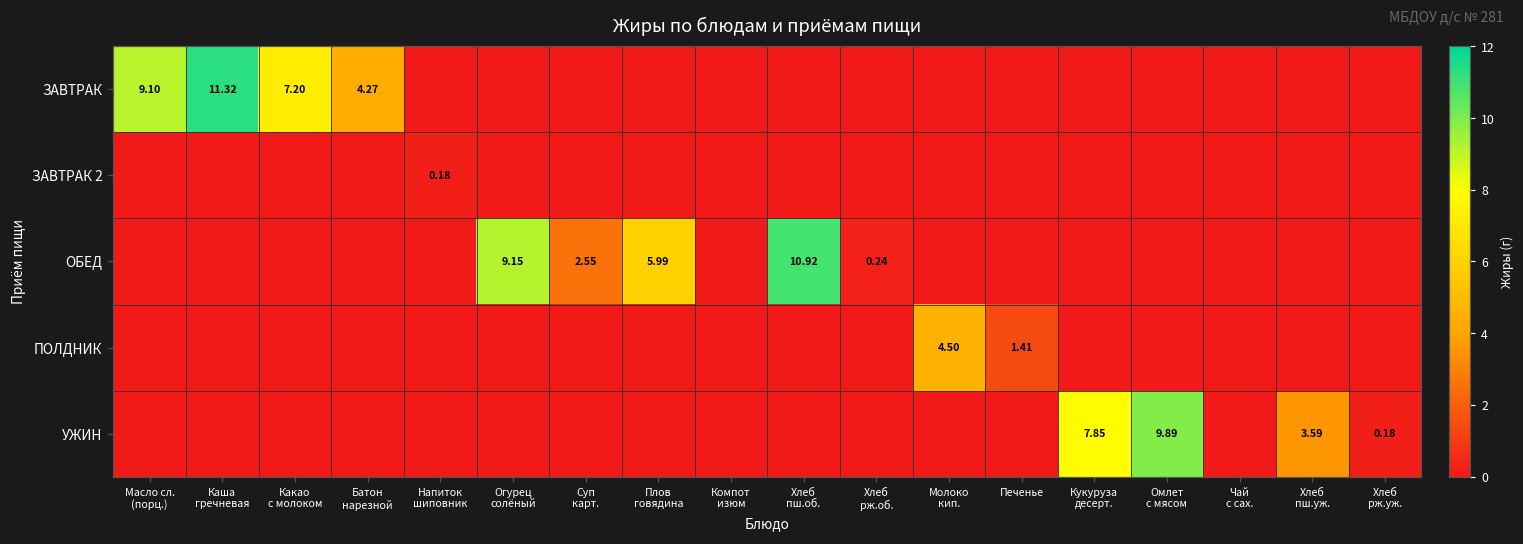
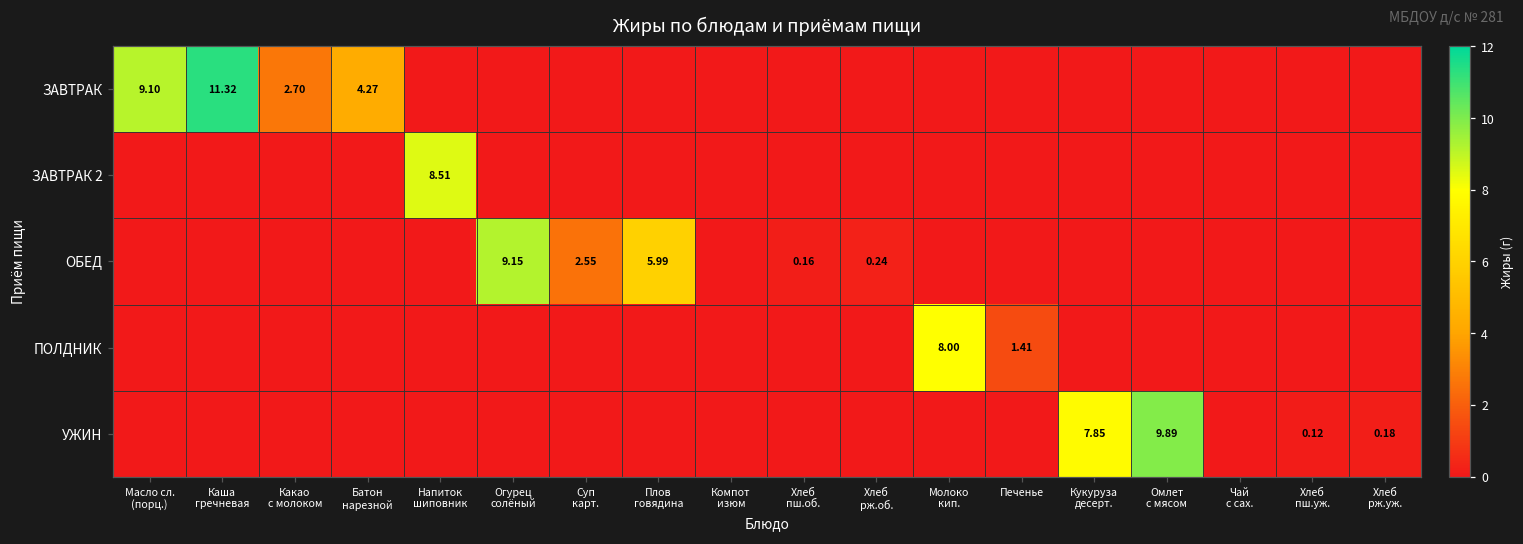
ЗАВТРАК, Какао с молоком: 7.20 -> 2.70
ЗАВТРАК 2, Напиток шиповник: 0.18 -> 8.51
ОБЕД, Хлеб пш.об.: 10.92 -> 0.16
ПОЛДНИК, Молоко кип.: 4.50 -> 8.00
УЖИН, Хлеб пш.уж.: 3.59 -> 0.12
